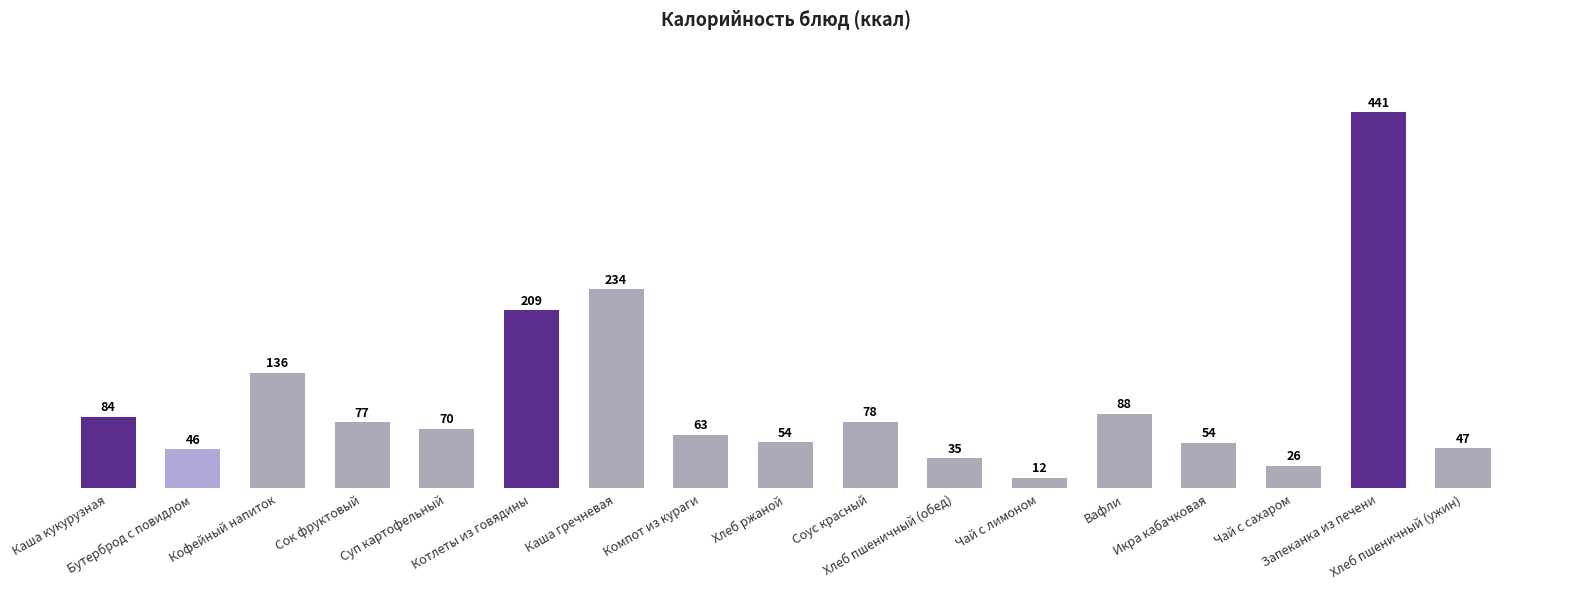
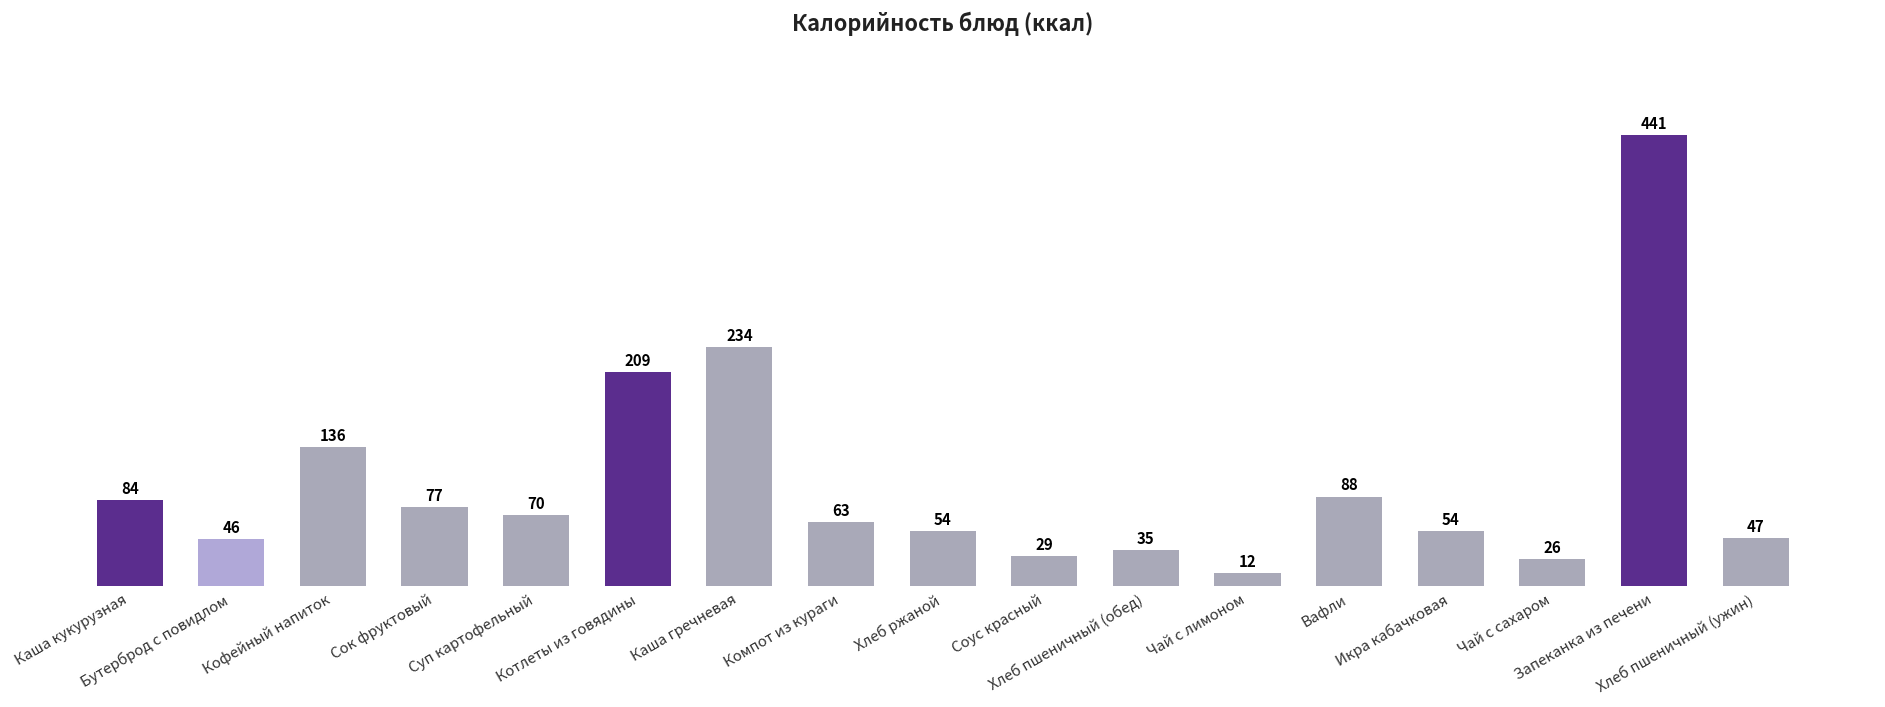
Соус красный: 78 -> 29
